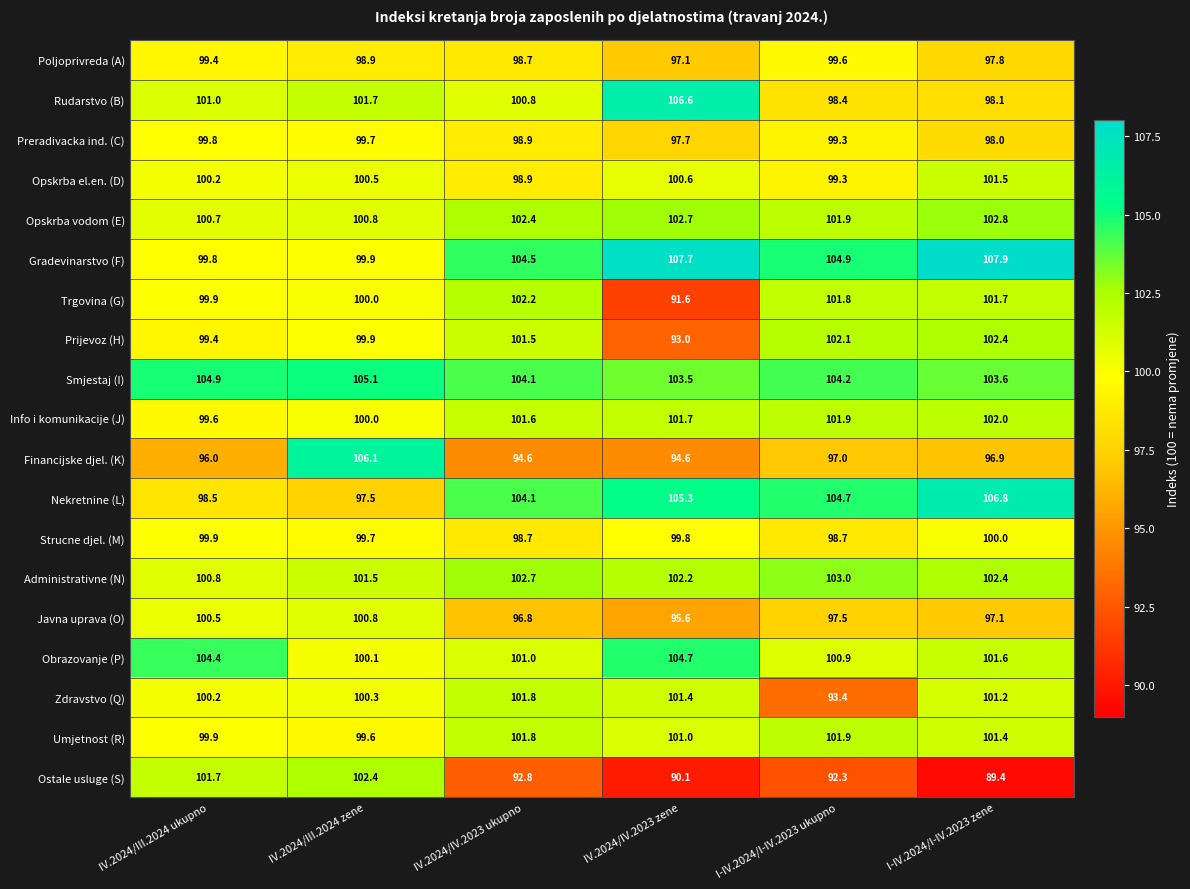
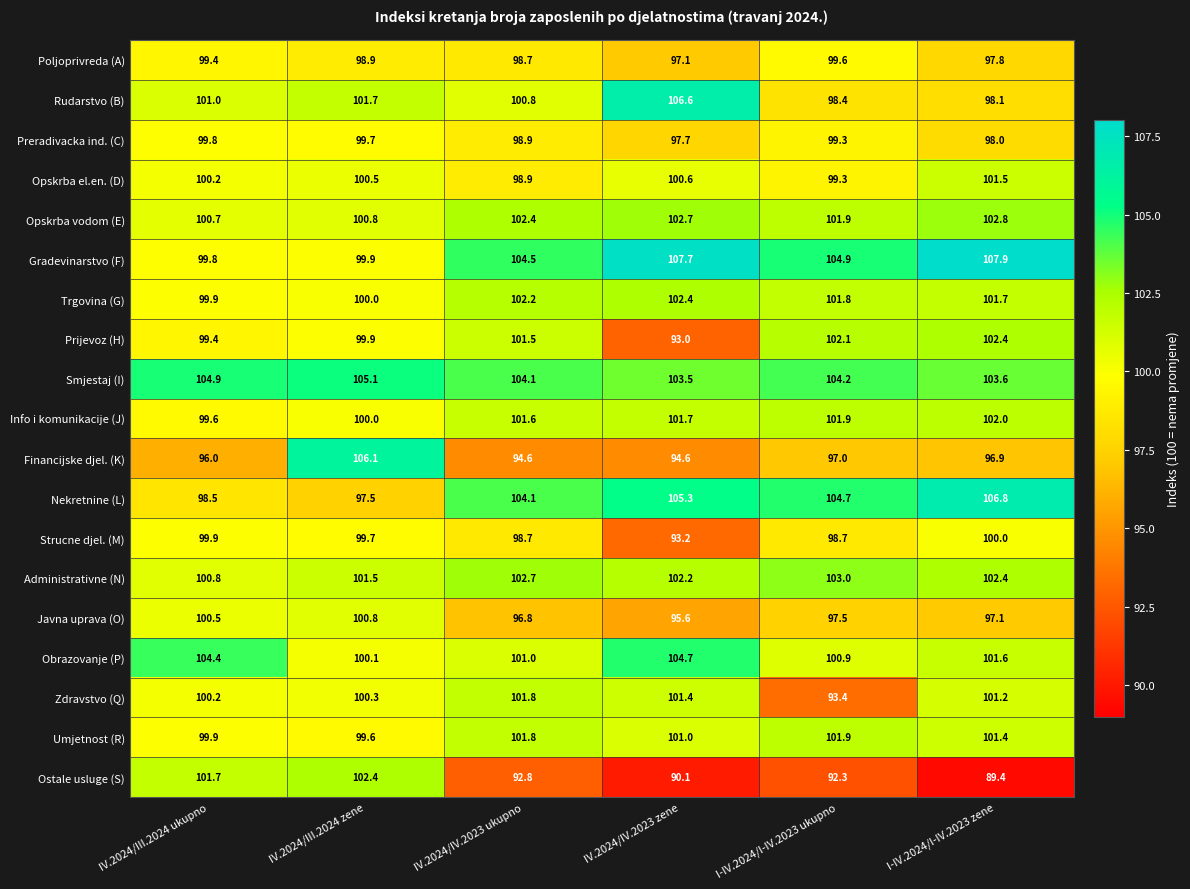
Trgovina (G), IV.2024/IV.2023 zene: 91.6 -> 102.4
Strucne djel. (M), IV.2024/IV.2023 zene: 99.8 -> 93.2
